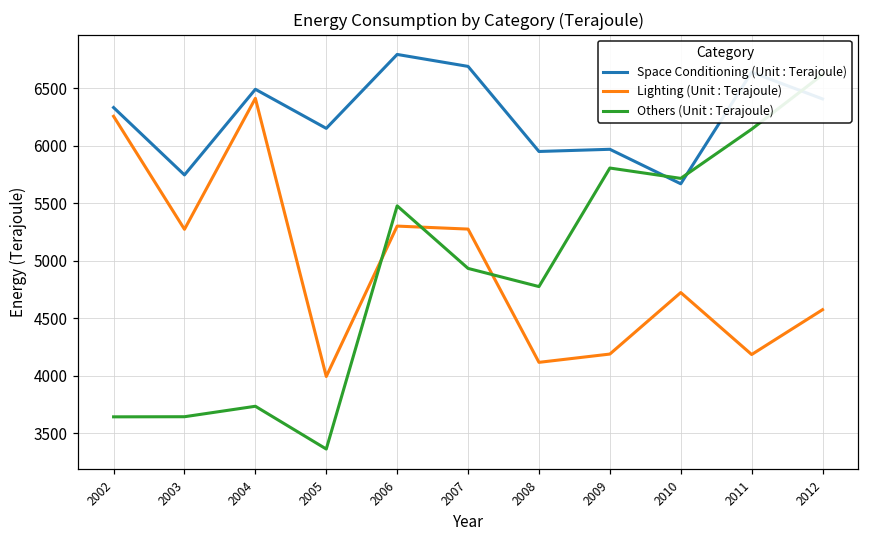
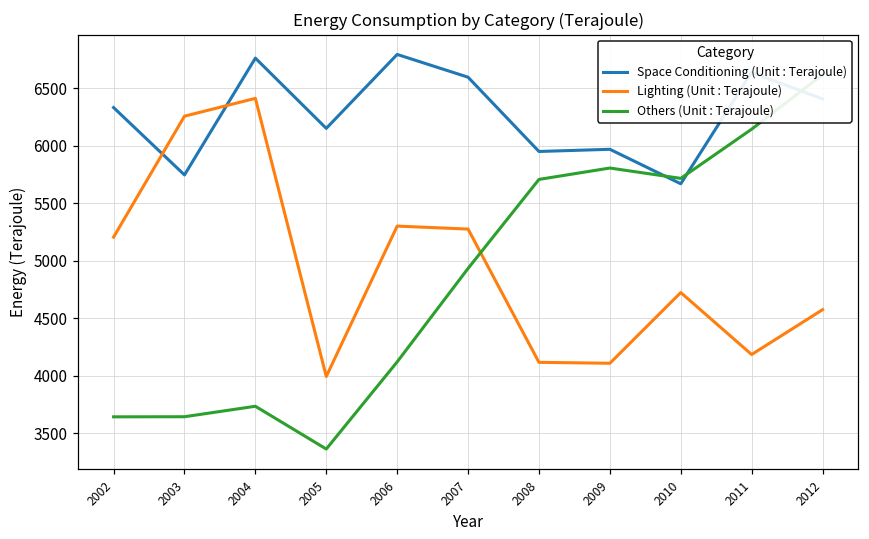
Lighting (Unit : Terajoule), 2002: 6260 -> 5200
Lighting (Unit : Terajoule), 2003: 5270 -> 6260
Space Conditioning (Unit : Terajoule), 2004: 6490 -> 6760
Others (Unit : Terajoule), 2006: 5480 -> 4120
Space Conditioning (Unit : Terajoule), 2007: 6690 -> 6600
Others (Unit : Terajoule), 2008: 4770 -> 5710
Lighting (Unit : Terajoule), 2009: 4190 -> 4110
